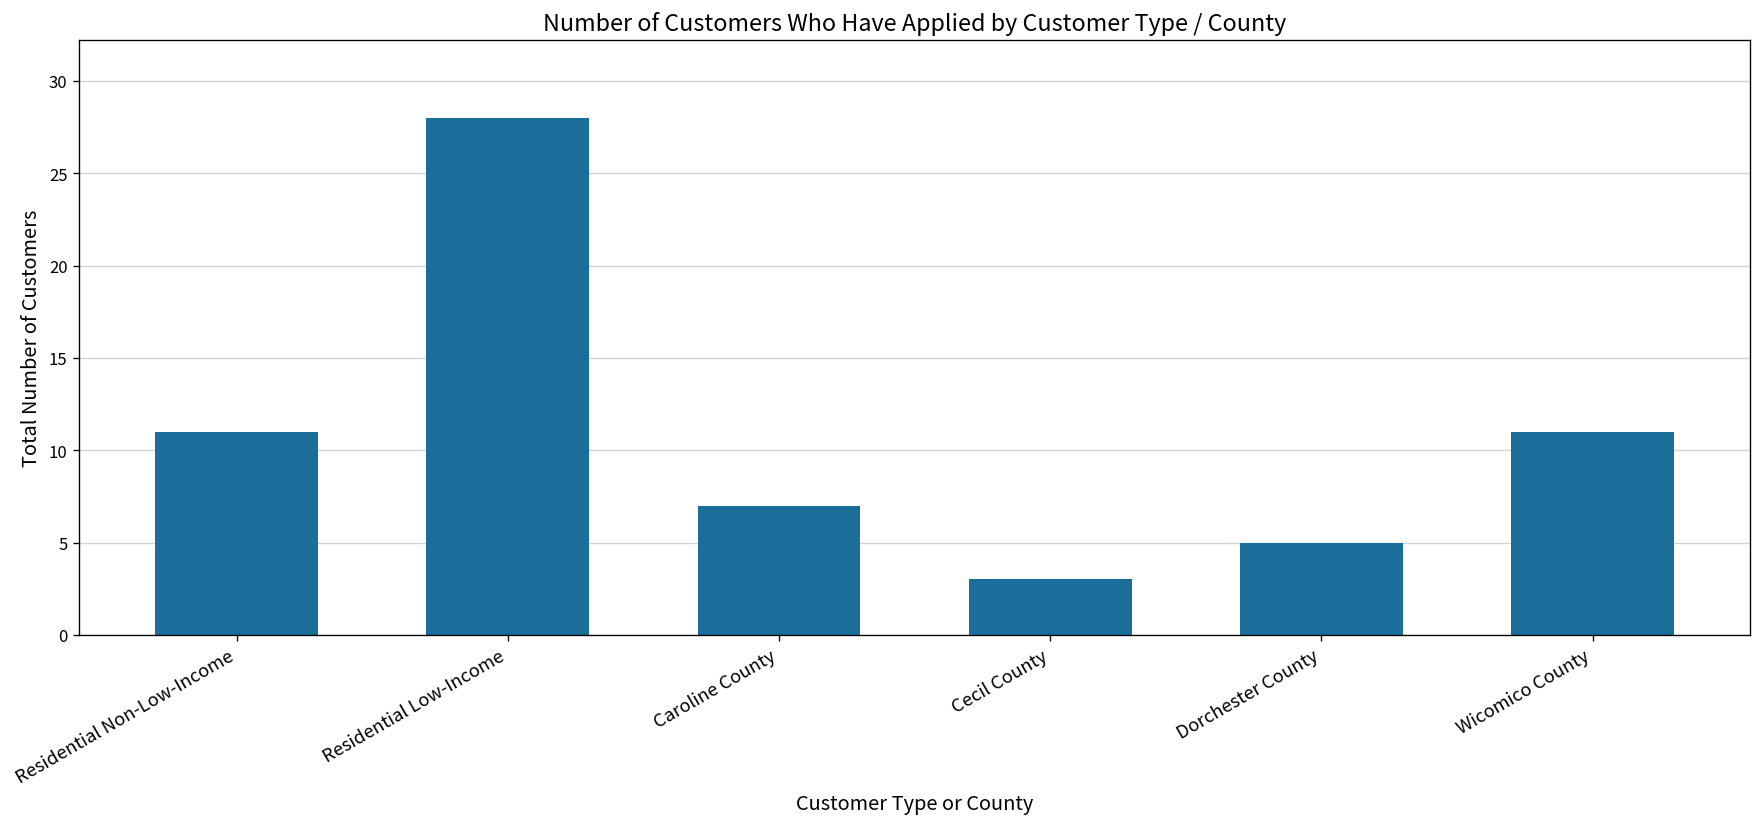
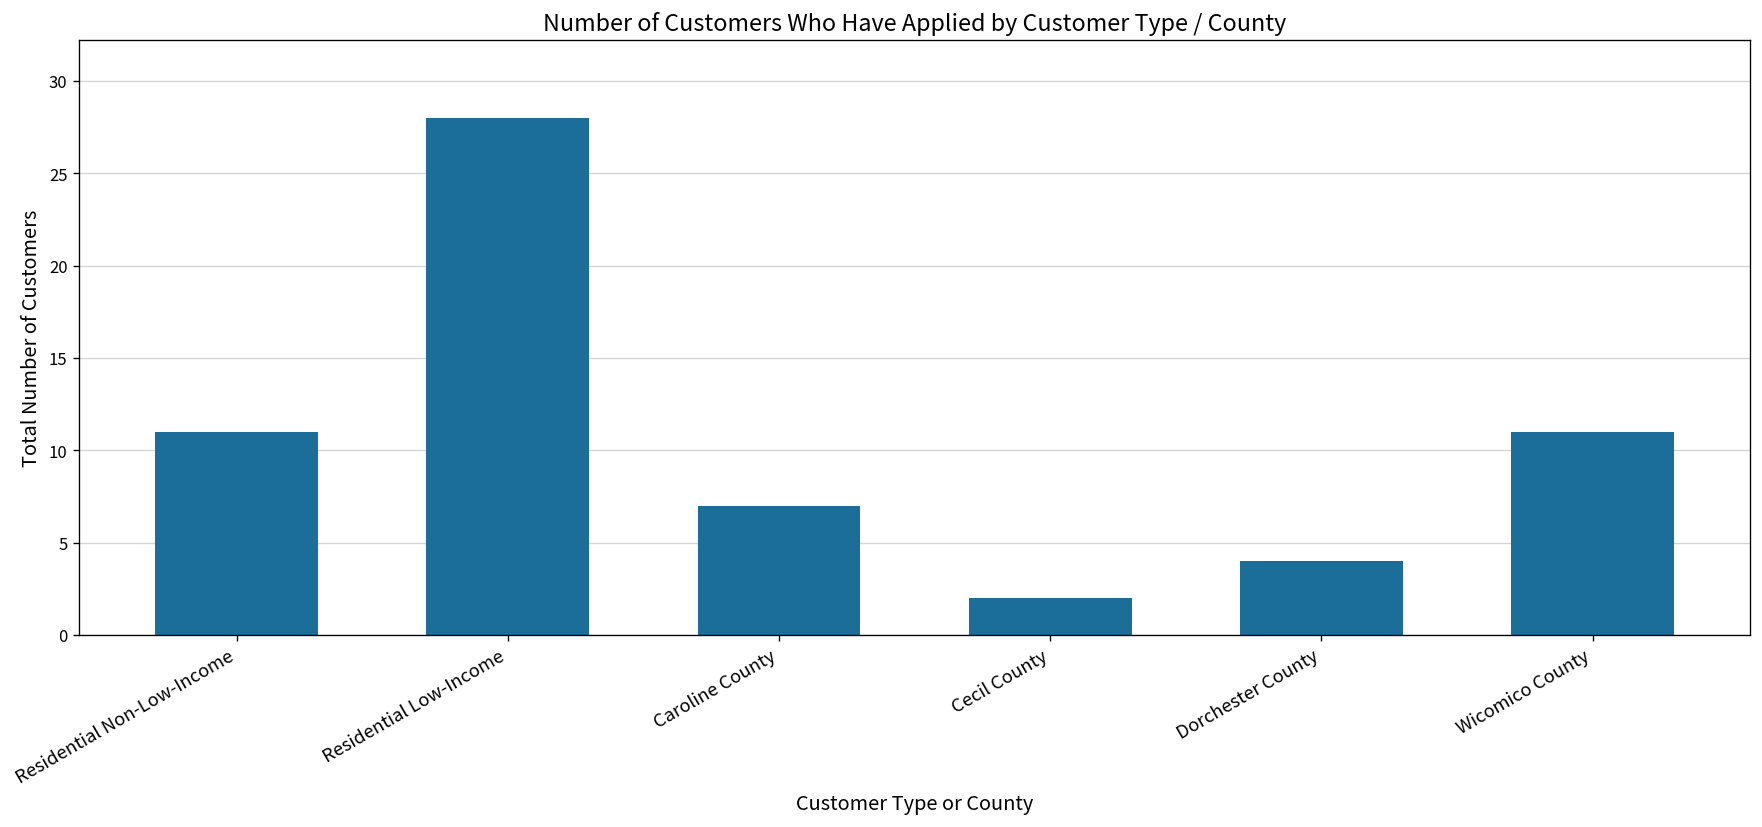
Cecil County: 3 -> 2
Dorchester County: 5 -> 4
